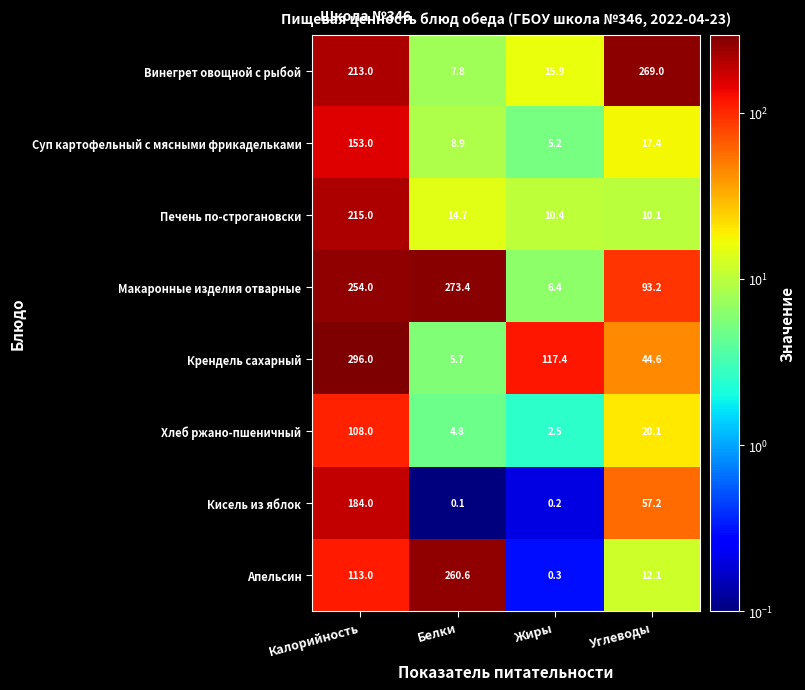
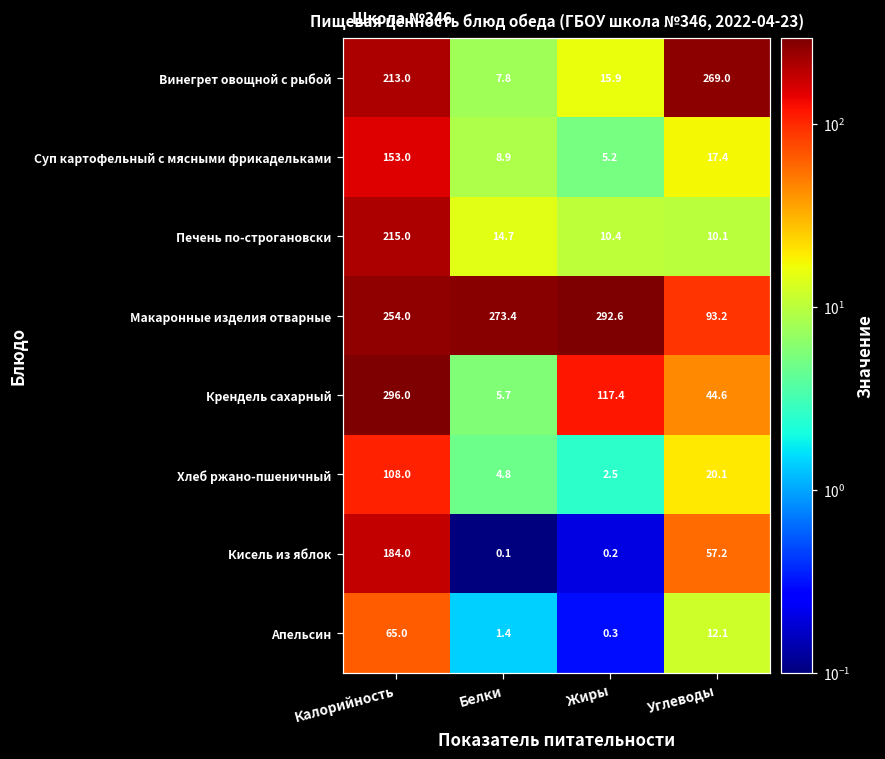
Макаронные изделия отварные, Жиры: 6.4 -> 292.6
Апельсин, Калорийность: 113.0 -> 65.0
Апельсин, Белки: 260.6 -> 1.4
